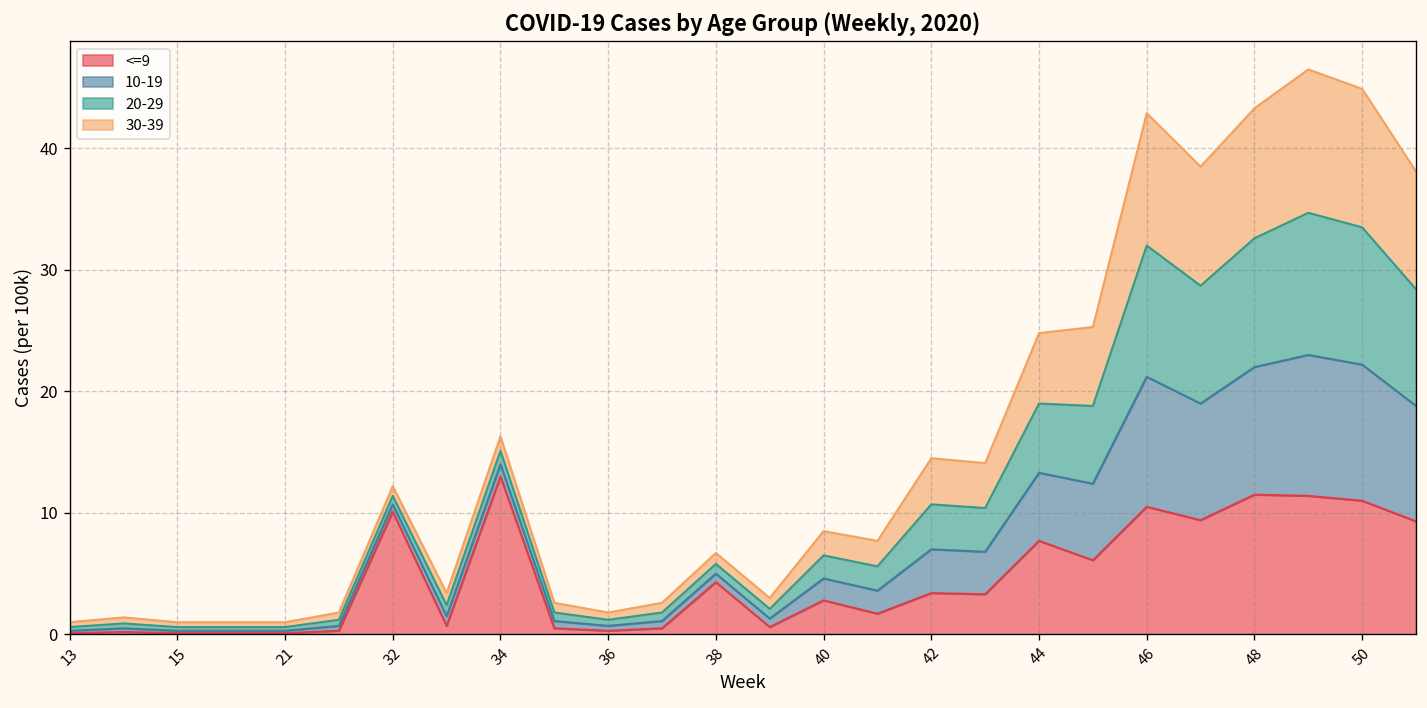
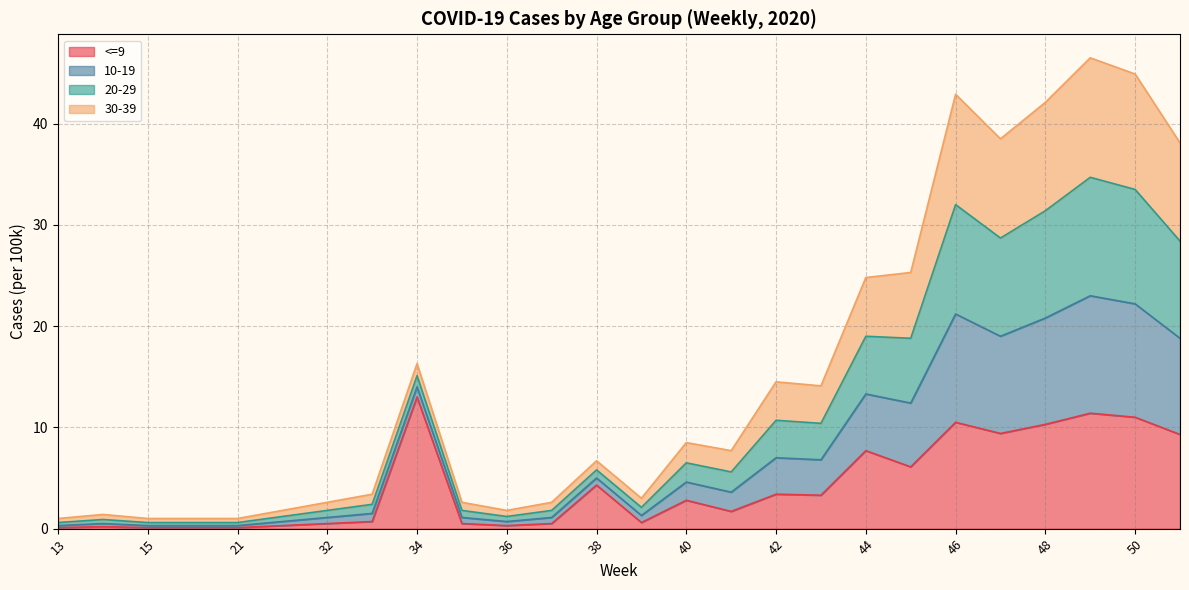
<=9, 32: 10.1 -> 0.5
<=9, 48: 11.5 -> 10.3
